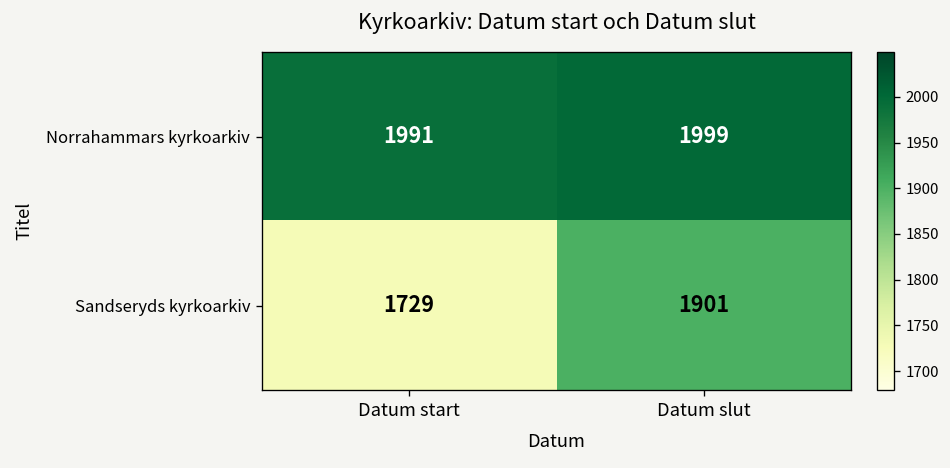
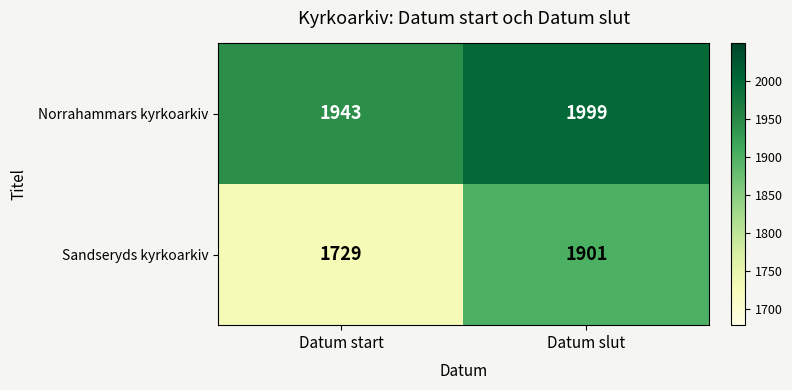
Norrahammars kyrkoarkiv, Datum start: 1991 -> 1943
